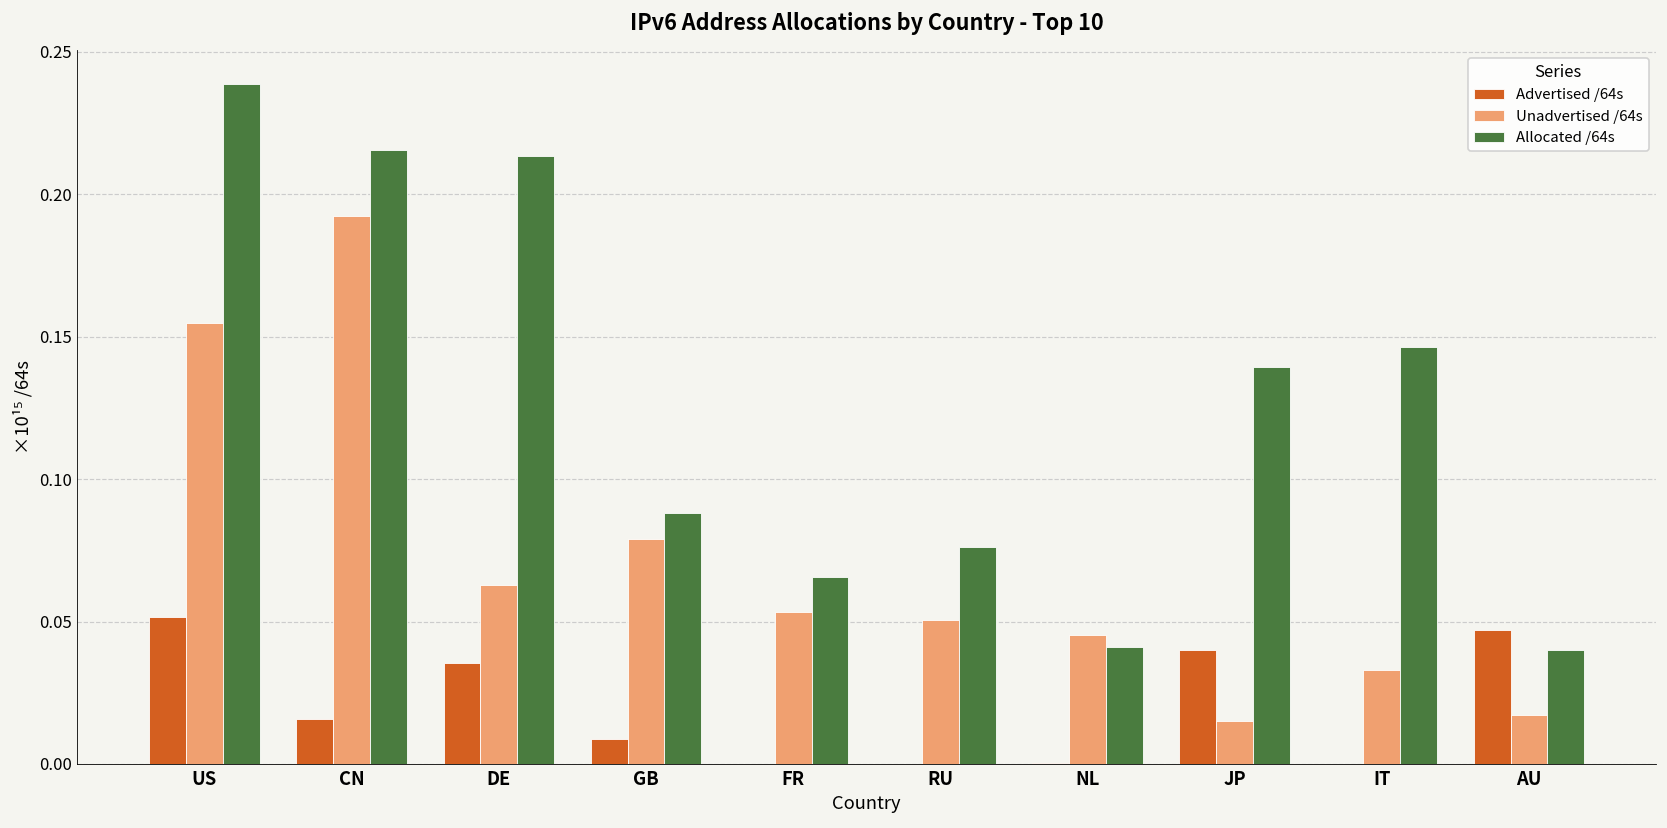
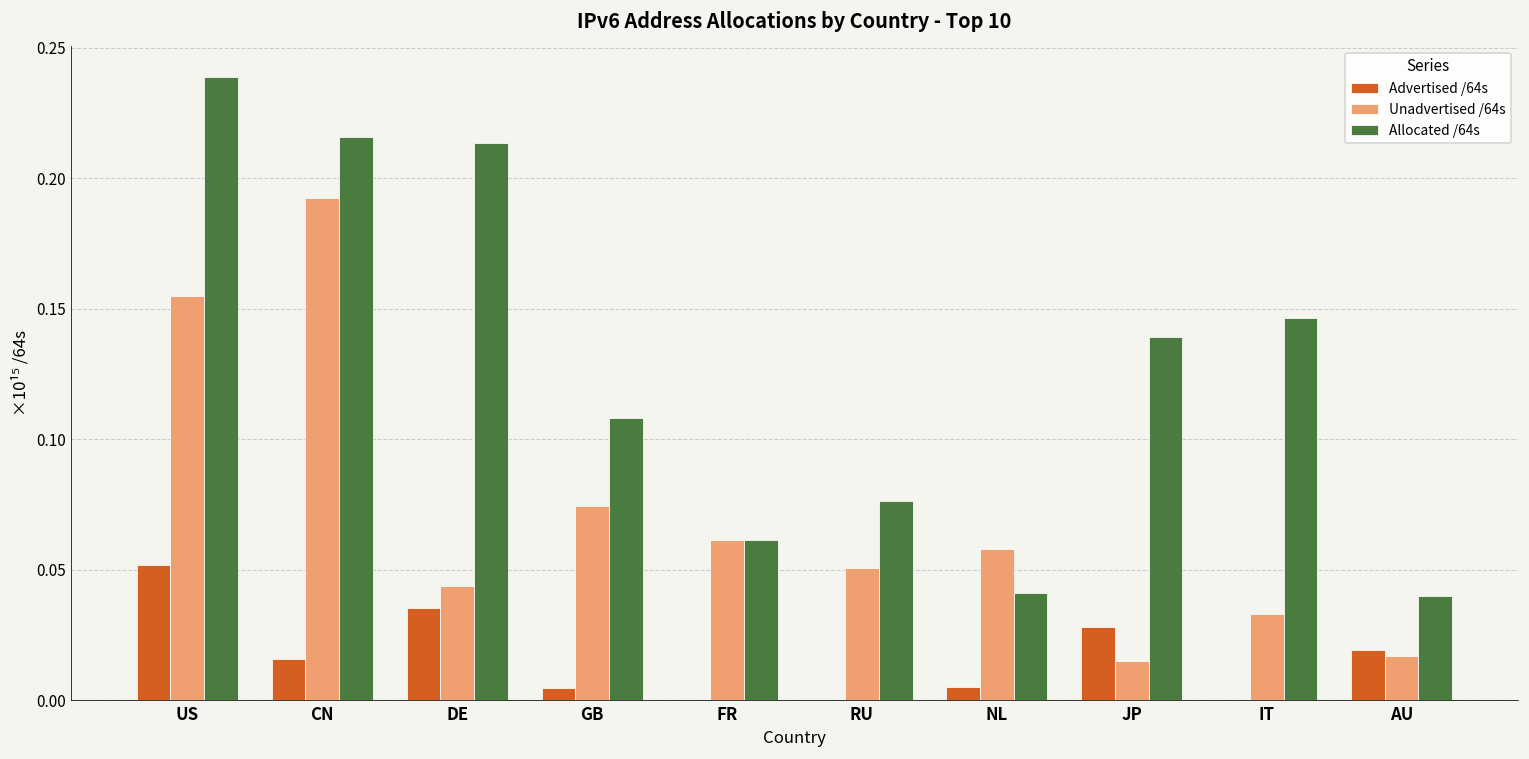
Unadvertised /64s, DE: 0.063 -> 0.044
Advertised /64s, GB: 0.009 -> 0.005
Unadvertised /64s, GB: 0.079 -> 0.074
Allocated /64s, GB: 0.088 -> 0.108
Unadvertised /64s, FR: 0.053 -> 0.061
Allocated /64s, FR: 0.066 -> 0.061
Advertised /64s, NL: 0.000 -> 0.005
Unadvertised /64s, NL: 0.045 -> 0.058
Advertised /64s, JP: 0.040 -> 0.028
Advertised /64s, AU: 0.047 -> 0.019
